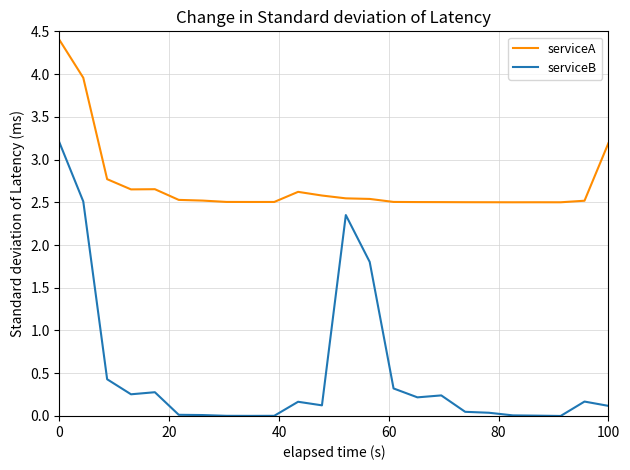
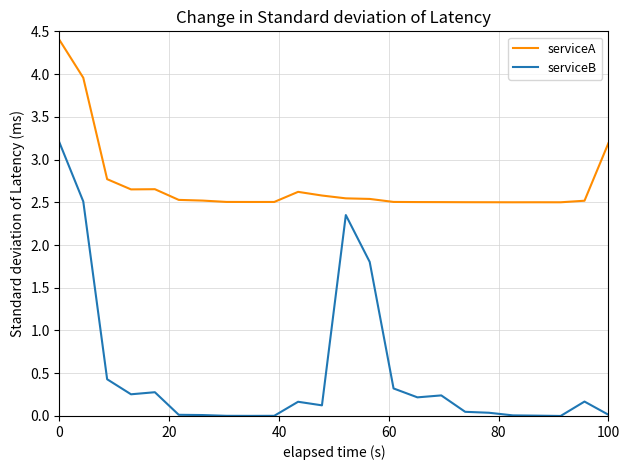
serviceB, 100: 0.1 -> 0.0
